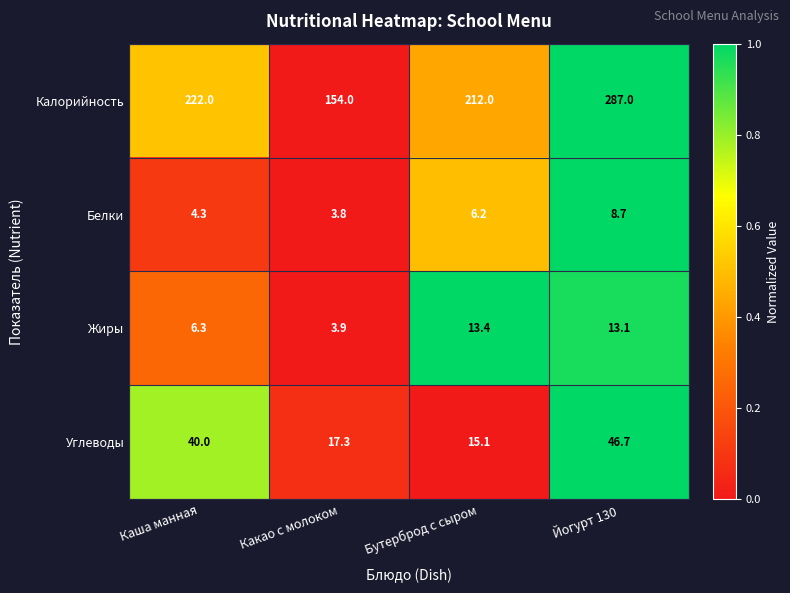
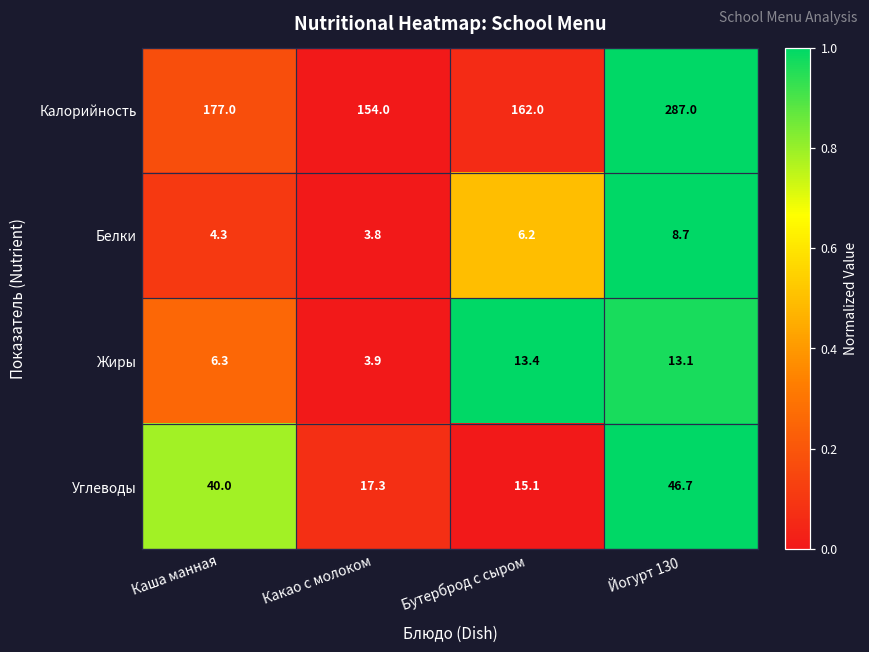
Калорийность, Каша манная: 222.0 -> 177.0
Калорийность, Бутерброд с сыром: 212.0 -> 162.0
